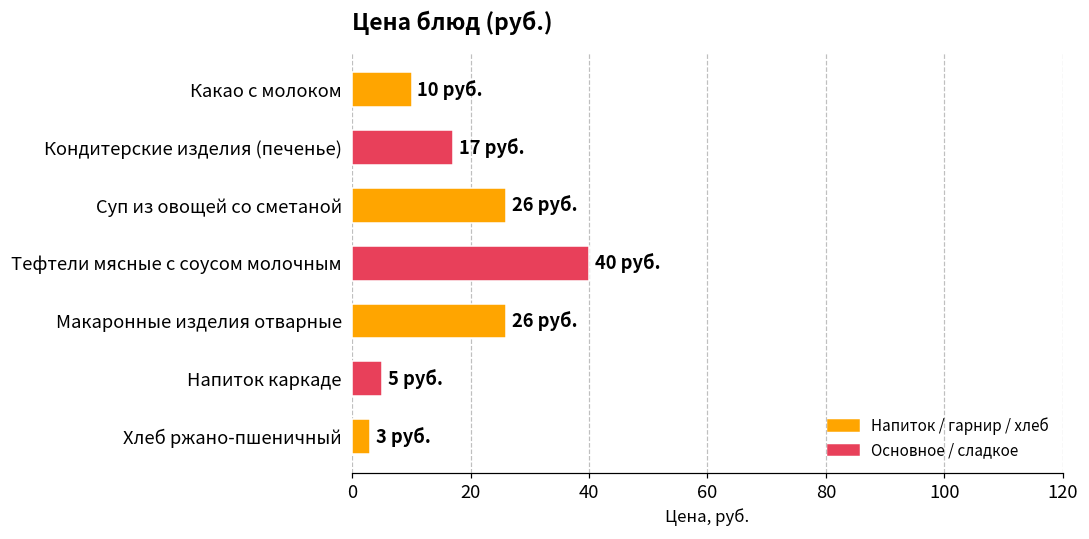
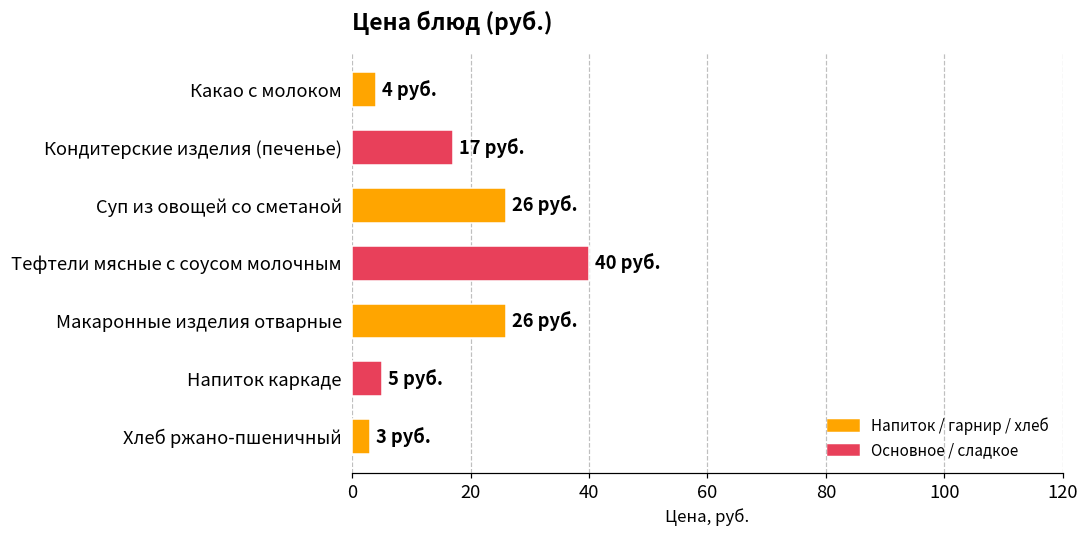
Какао с молоком: 10 -> 4
